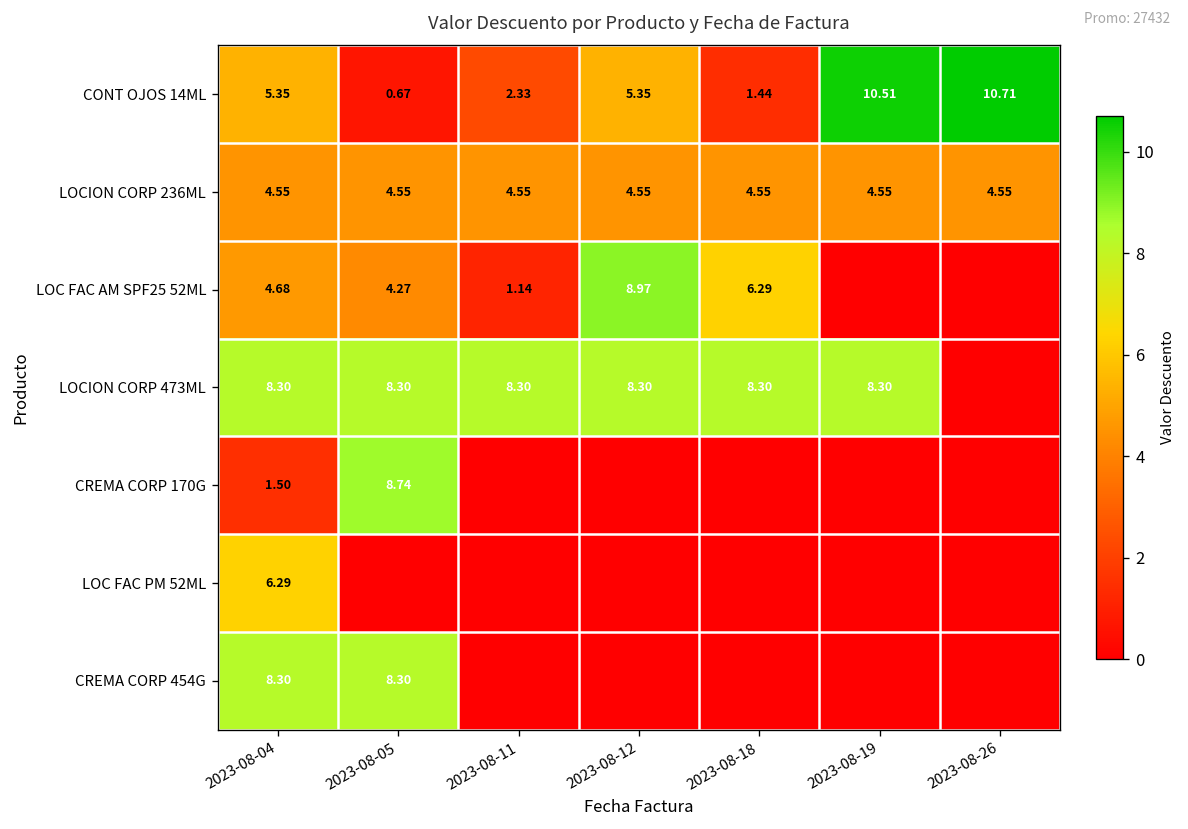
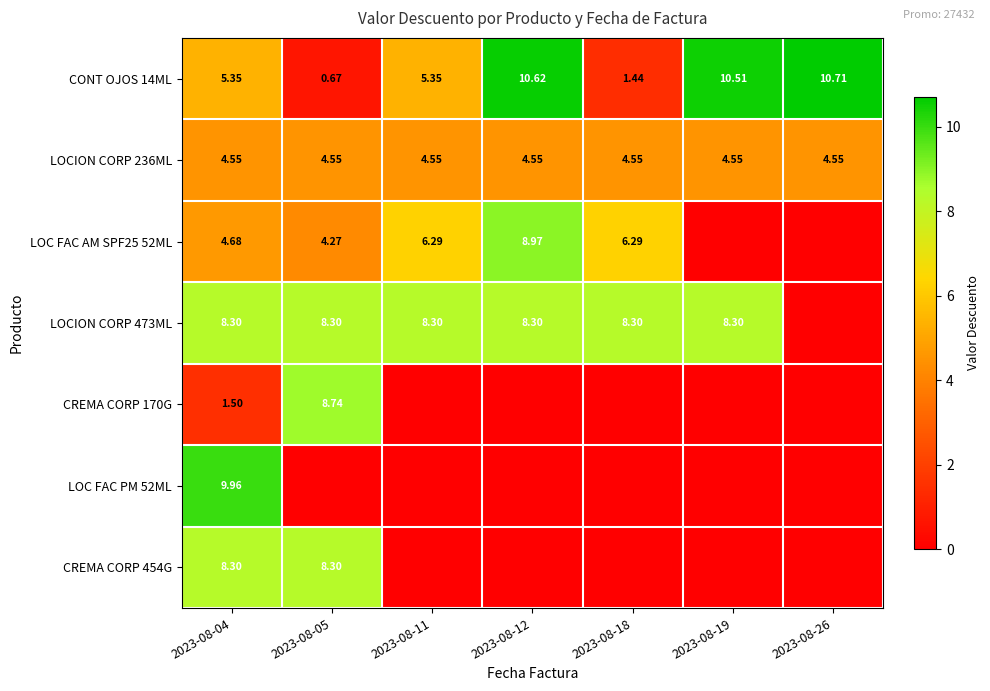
CONT OJOS 14ML, 2023-08-11: 2.33 -> 5.35
CONT OJOS 14ML, 2023-08-12: 5.35 -> 10.62
LOC FAC AM SPF25 52ML, 2023-08-11: 1.14 -> 6.29
LOC FAC PM 52ML, 2023-08-04: 6.29 -> 9.96
